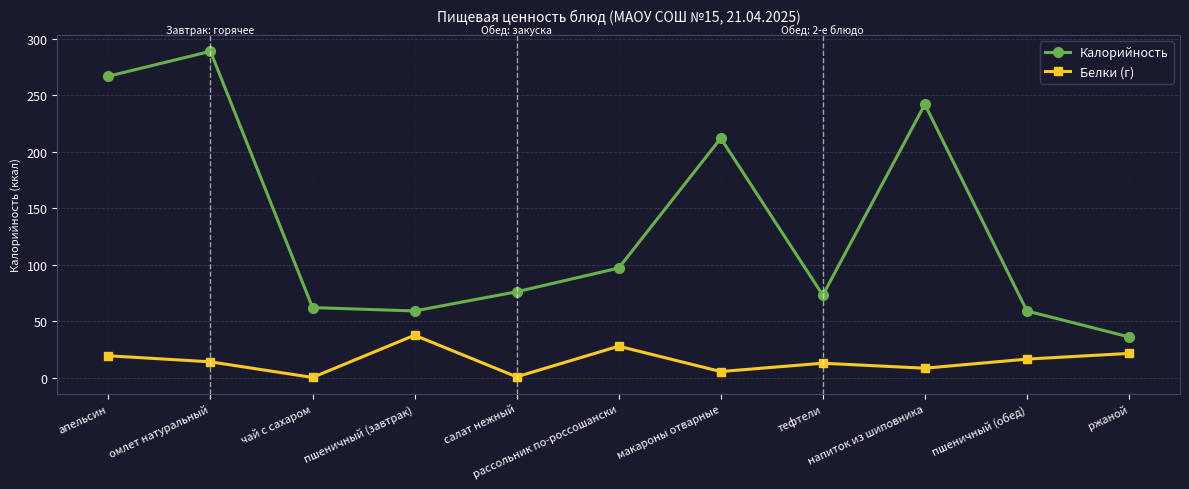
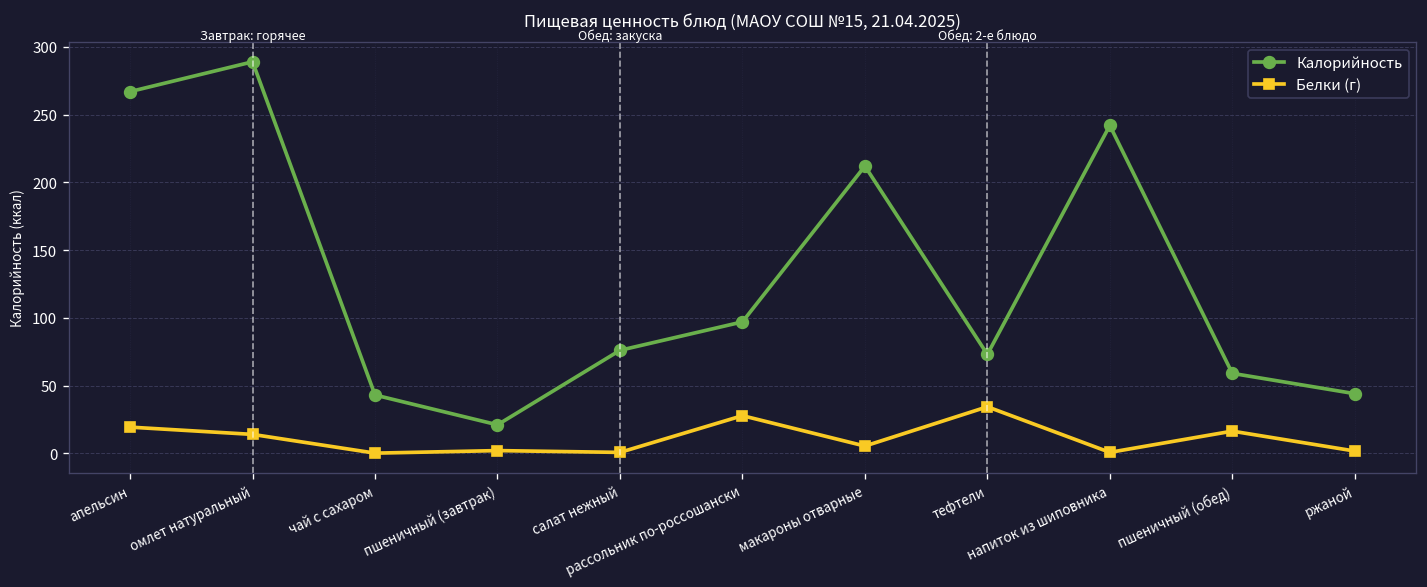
Калорийность, чай с сахаром: 62 -> 43
Калорийность, пшеничный (завтрак): 59 -> 21
Белки (г), пшеничный (завтрак): 38 -> 2
Белки (г), тефтели: 13 -> 34
Белки (г), напиток из шиповника: 8 -> 1
Калорийность, ржаной: 36 -> 44
Белки (г), ржаной: 21 -> 2
